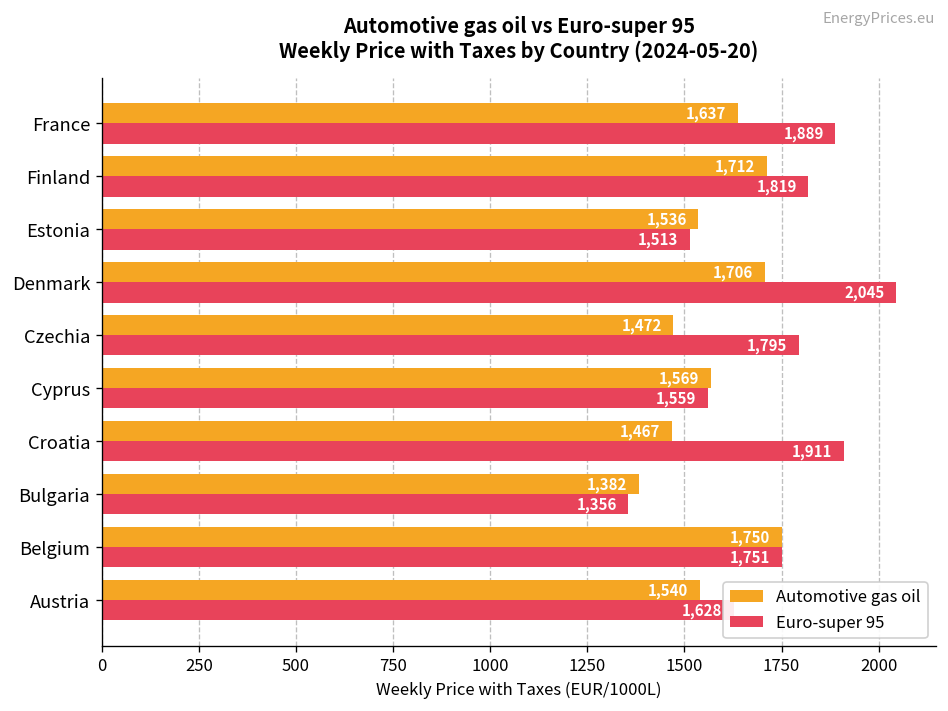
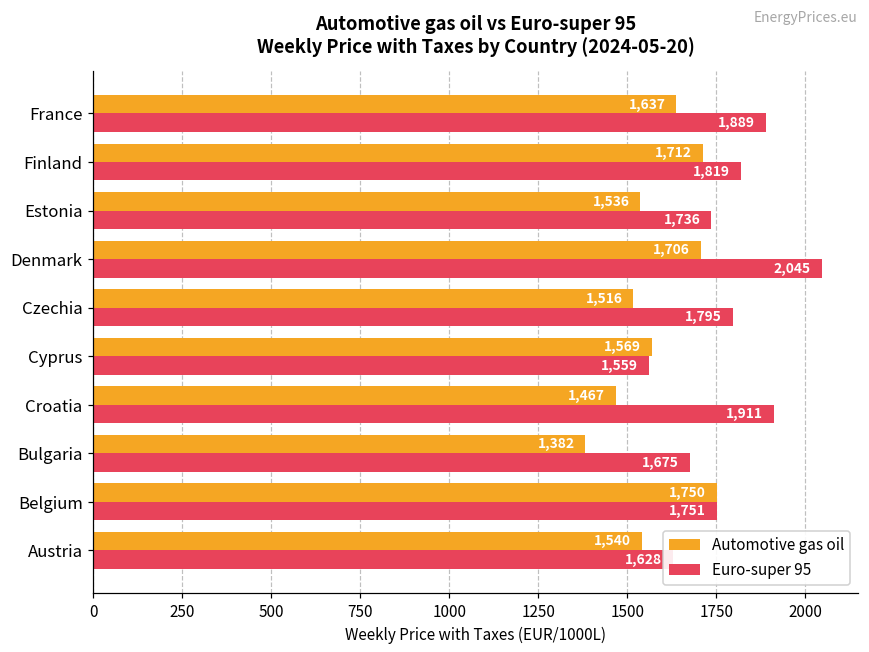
Euro-super 95, Estonia: 1,513 -> 1,736
Automotive gas oil, Czechia: 1,472 -> 1,516
Euro-super 95, Bulgaria: 1,356 -> 1,675
